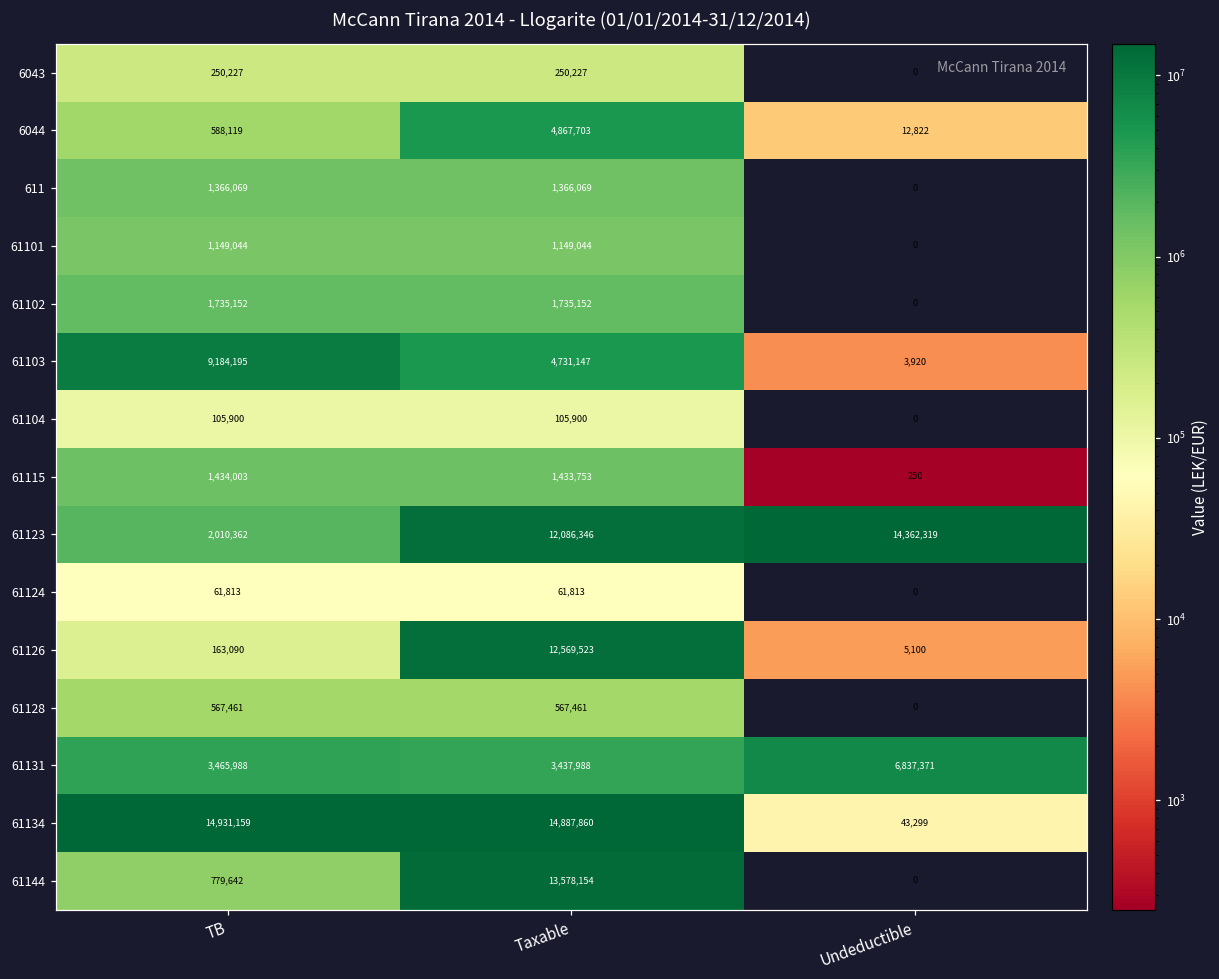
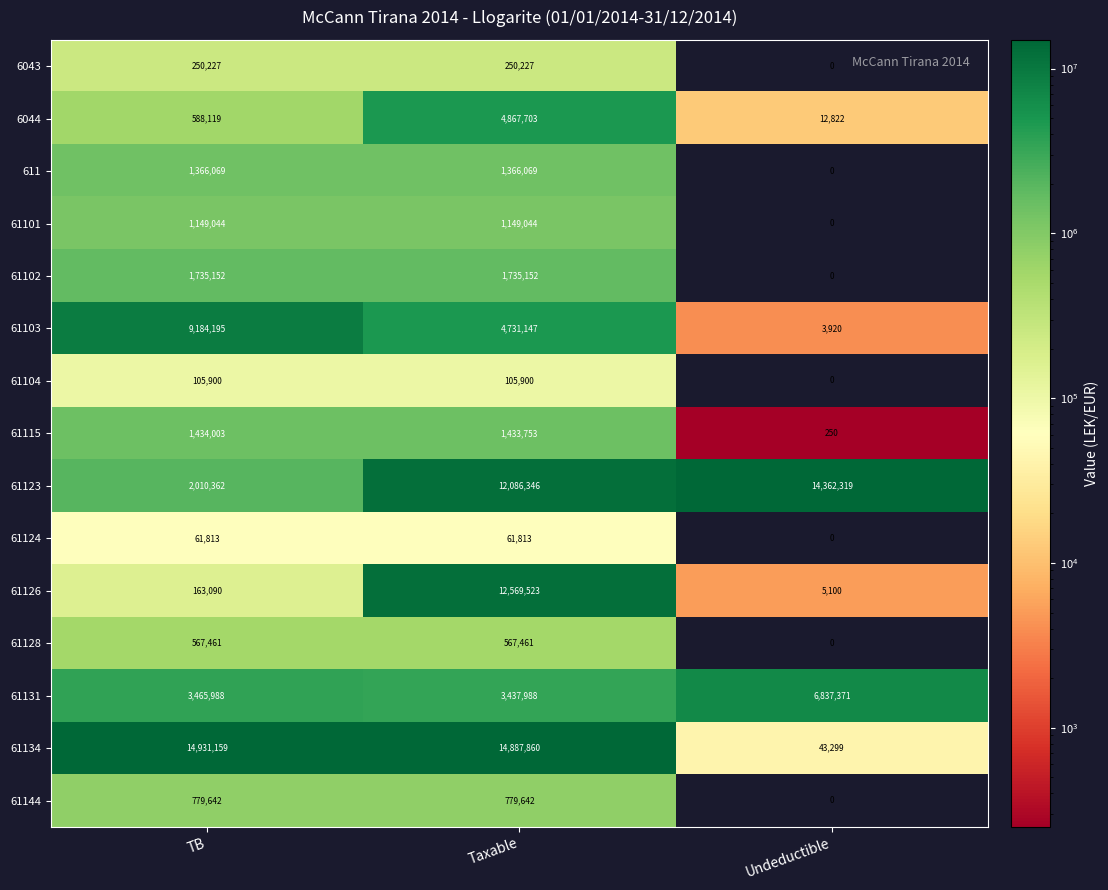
61144, Taxable: 13,578,154 -> 779,642
